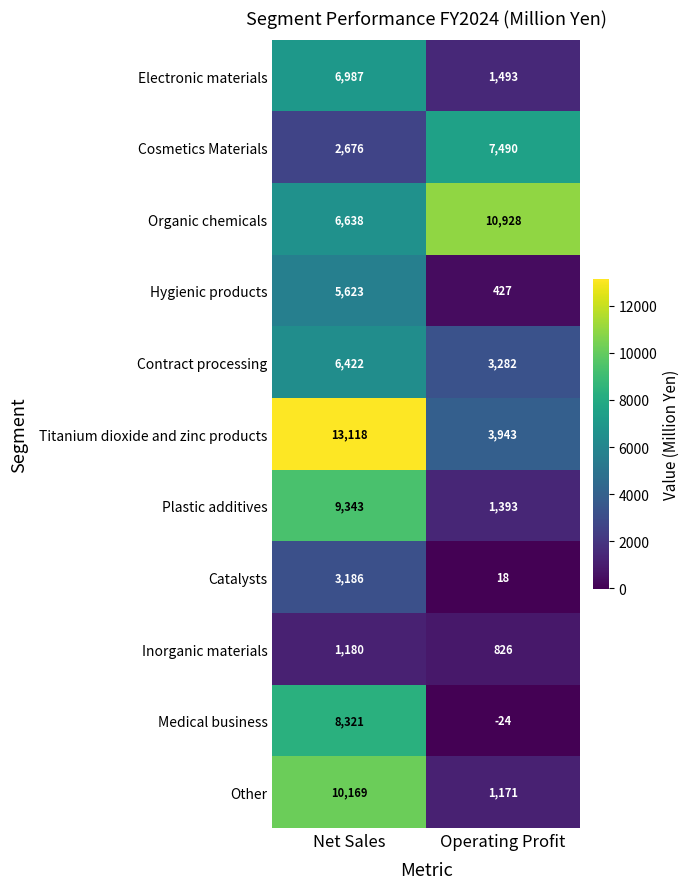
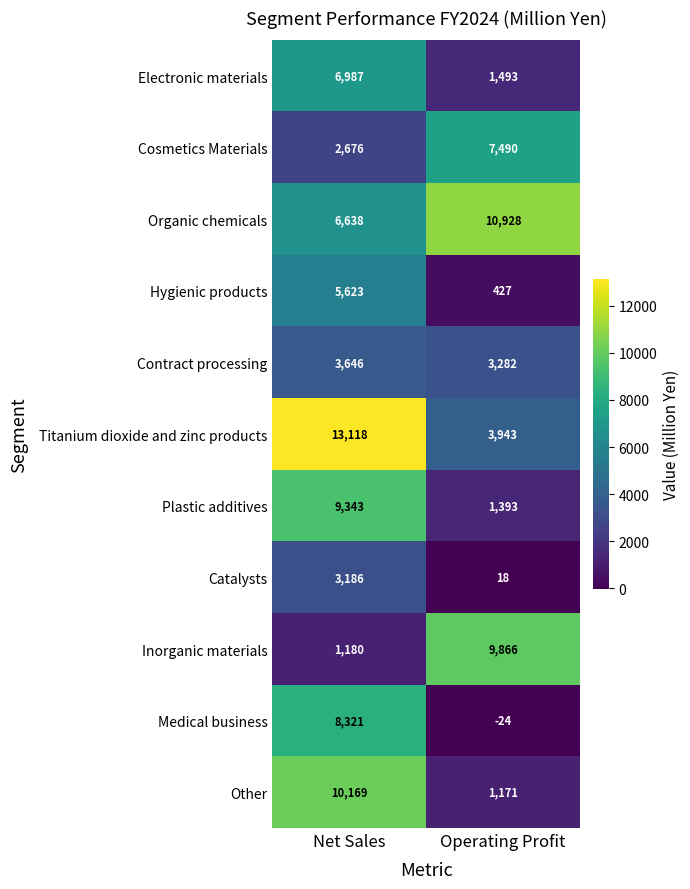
Contract processing, Net Sales: 6,422 -> 3,646
Inorganic materials, Operating Profit: 826 -> 9,866
